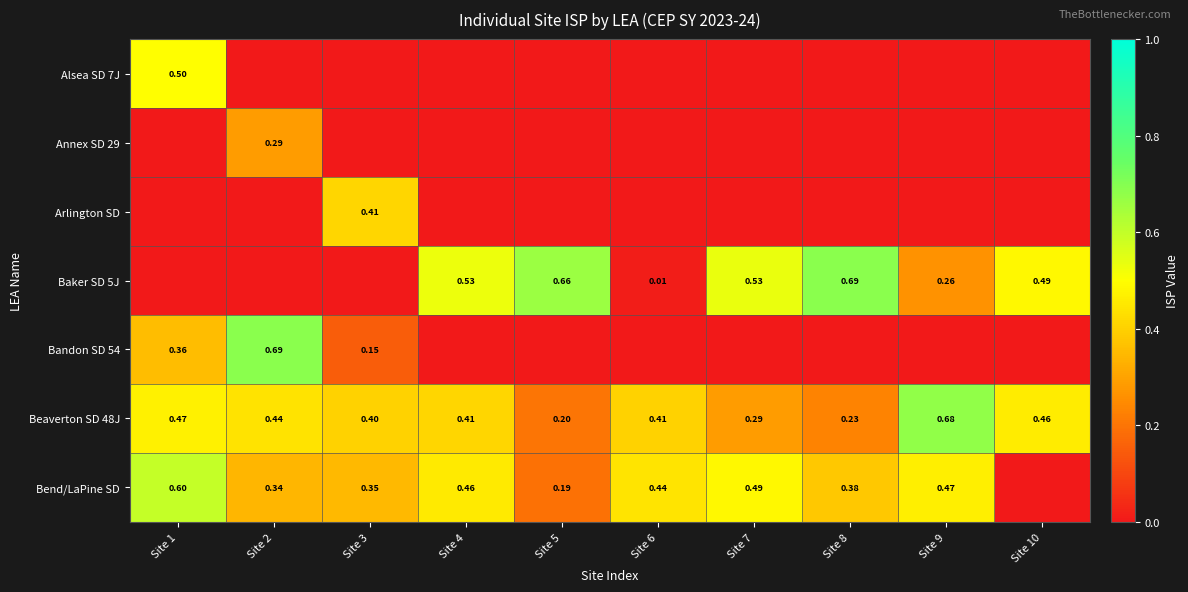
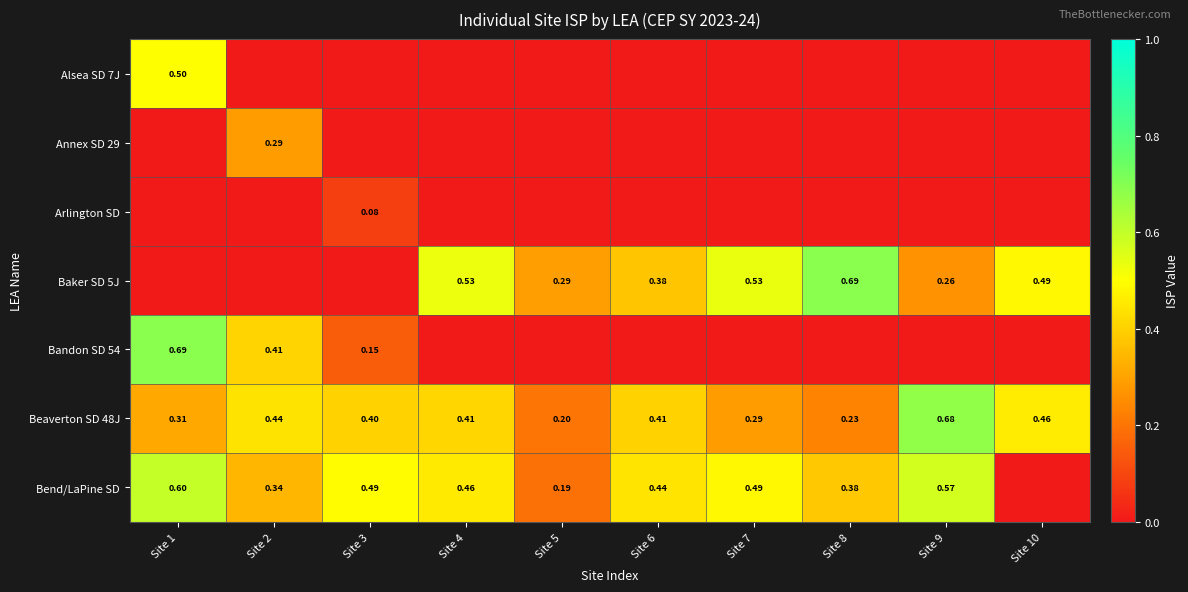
Arlington SD, Site 3: 0.41 -> 0.08
Baker SD 5J, Site 5: 0.66 -> 0.29
Baker SD 5J, Site 6: 0.01 -> 0.38
Bandon SD 54, Site 1: 0.36 -> 0.69
Bandon SD 54, Site 2: 0.69 -> 0.41
Beaverton SD 48J, Site 1: 0.47 -> 0.31
Bend/LaPine SD, Site 3: 0.35 -> 0.49
Bend/LaPine SD, Site 9: 0.47 -> 0.57
